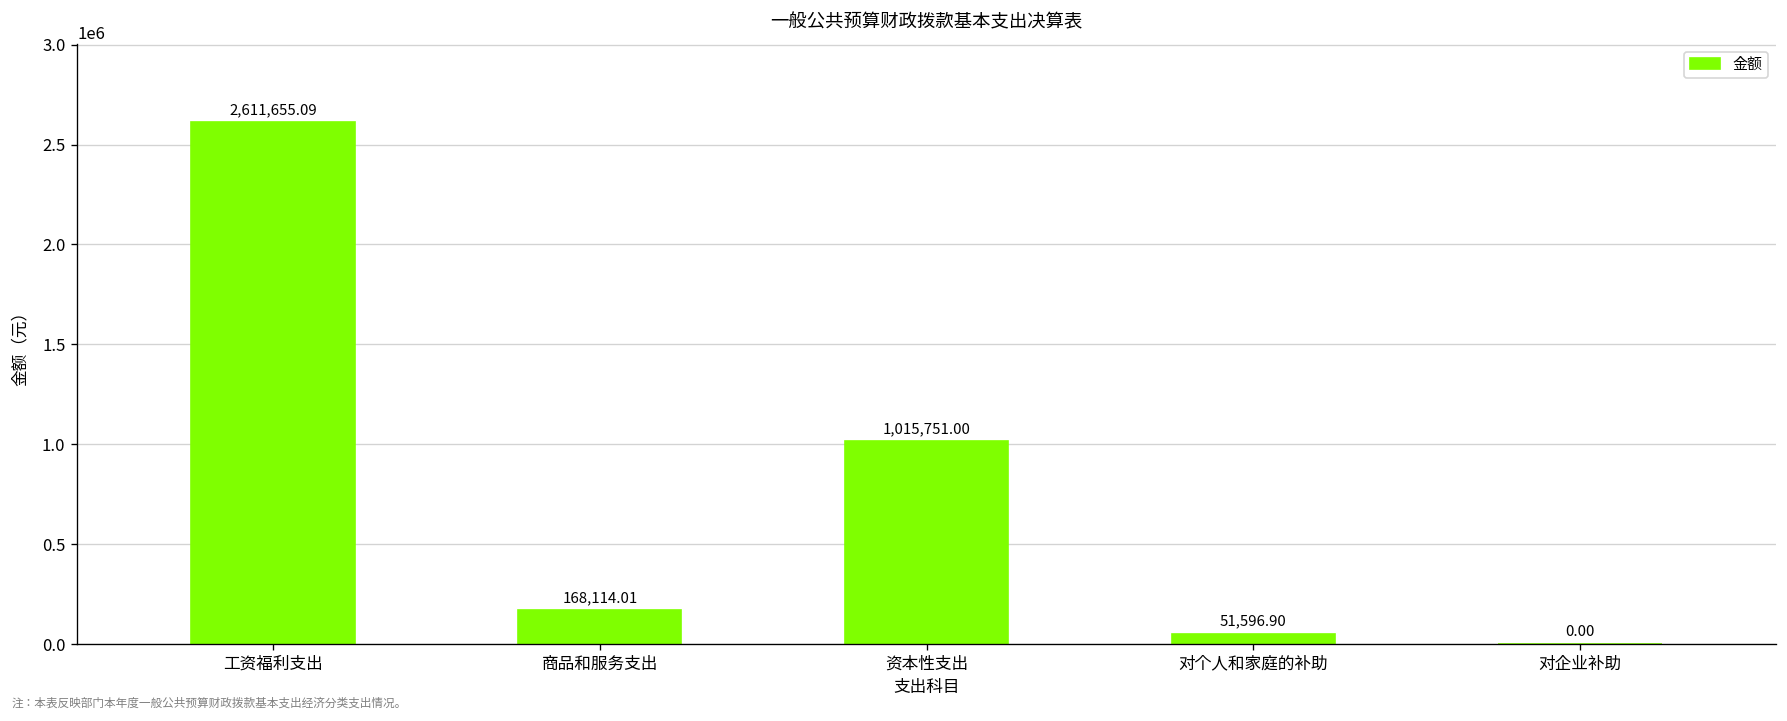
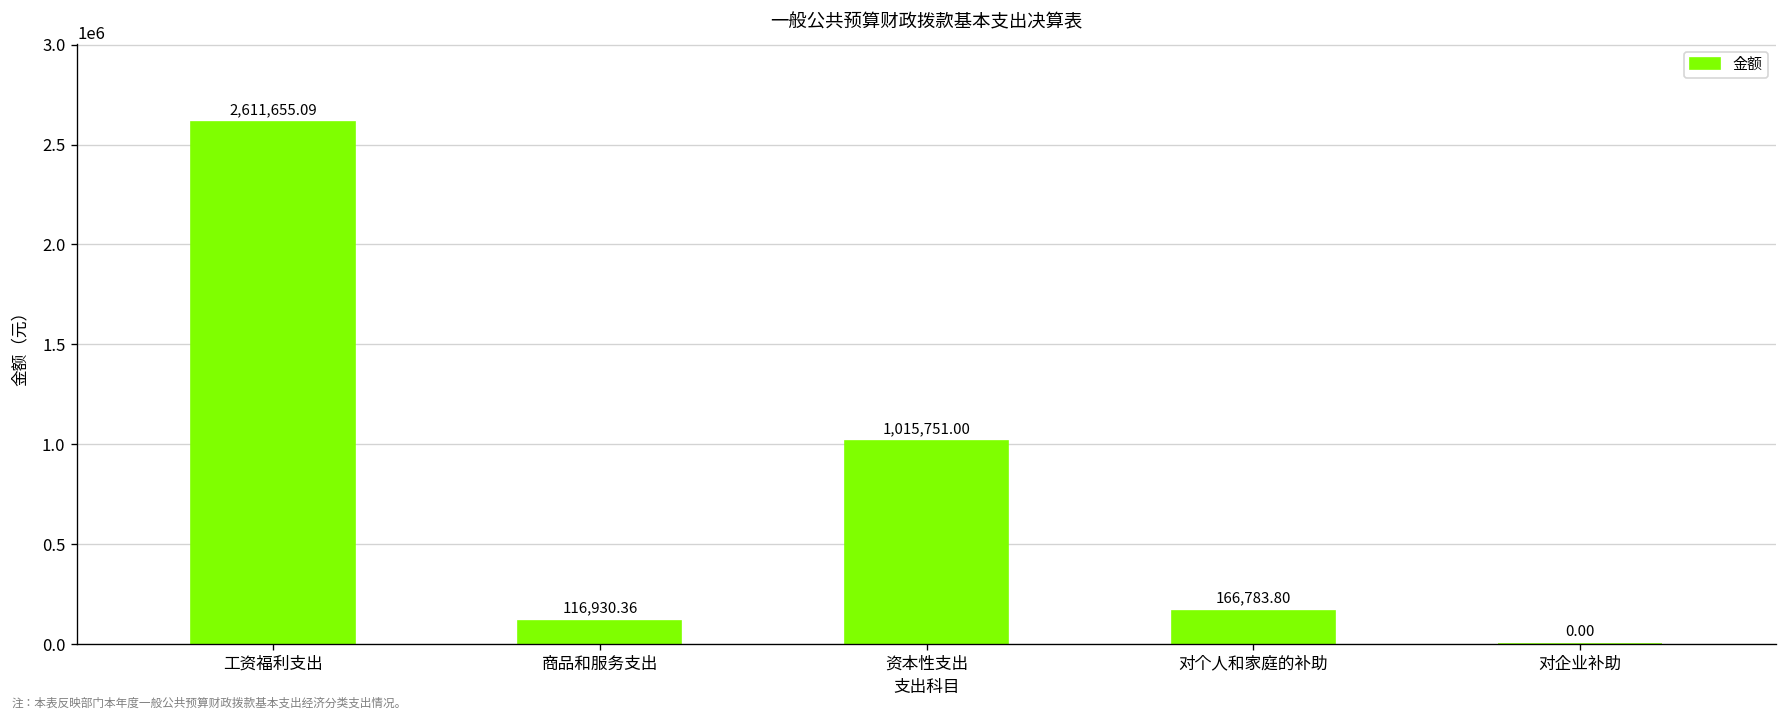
商品和服务支出: 168,114.01 -> 116,930.36
对个人和家庭的补助: 51,596.90 -> 166,783.80
